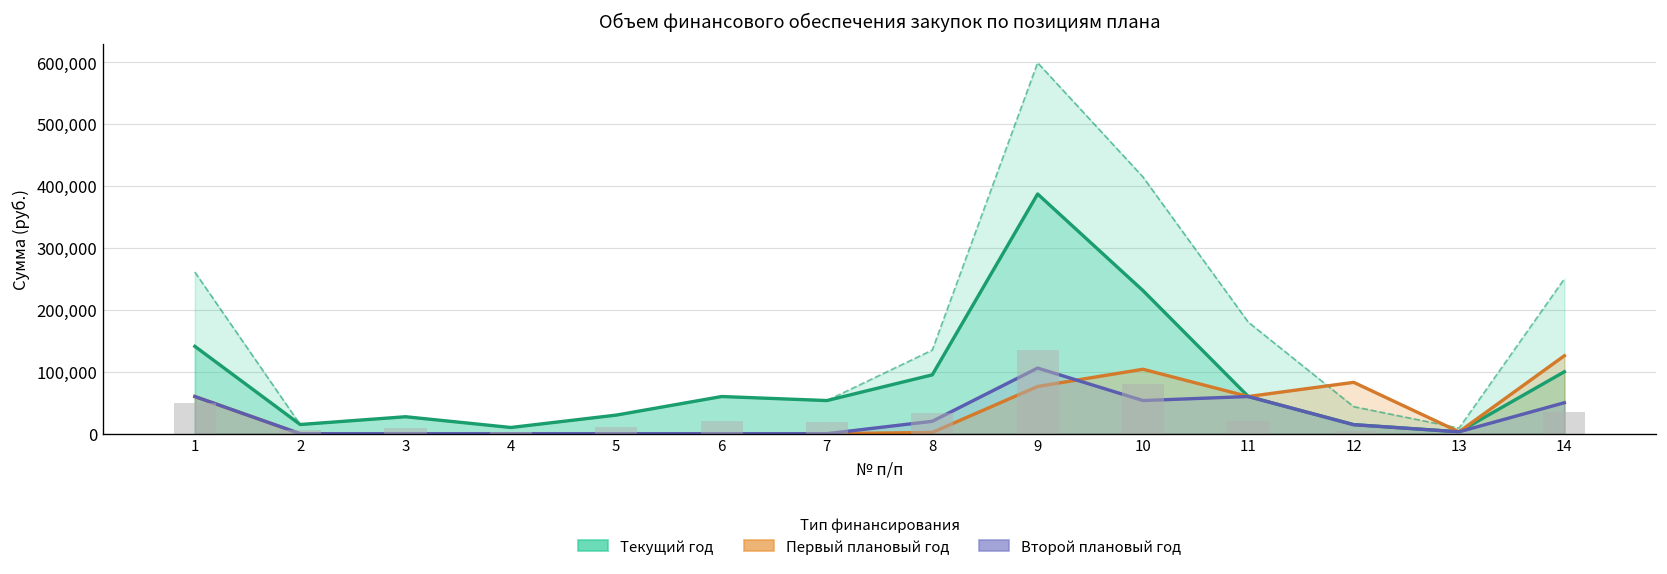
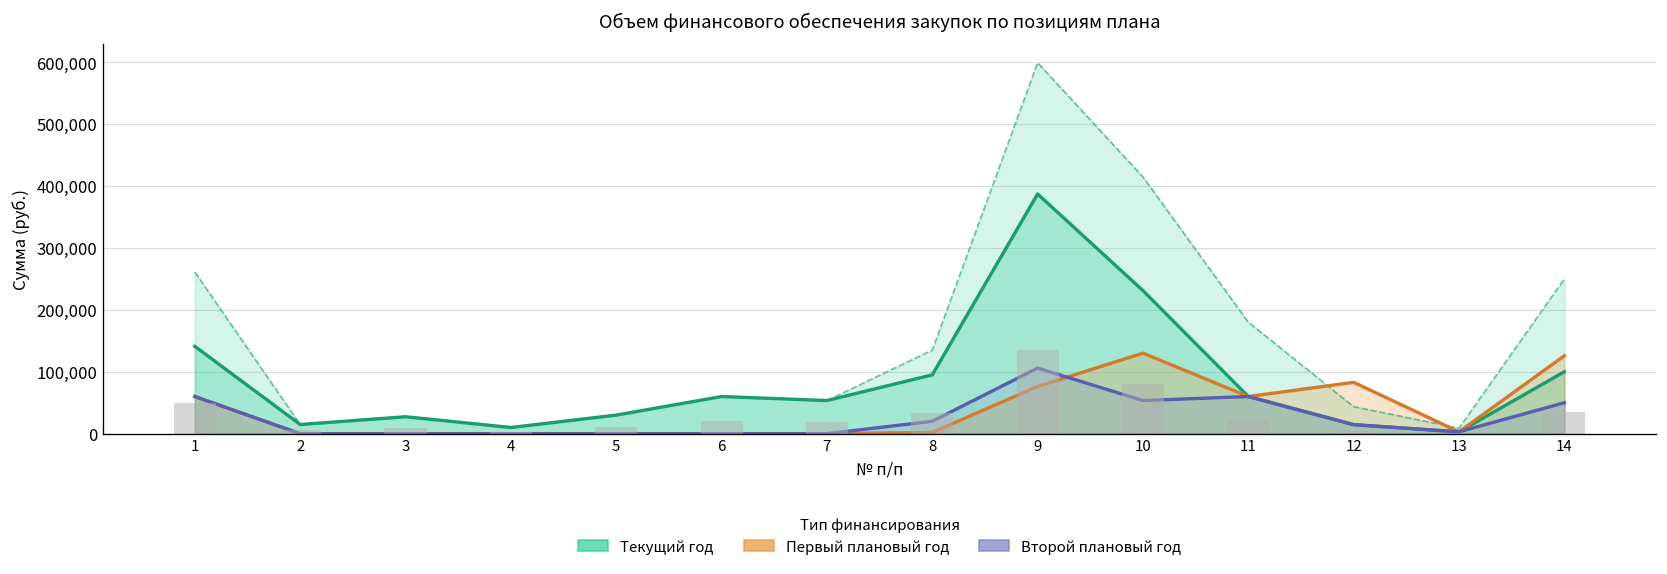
Первый плановый год, 10: 100,000 -> 130,000
